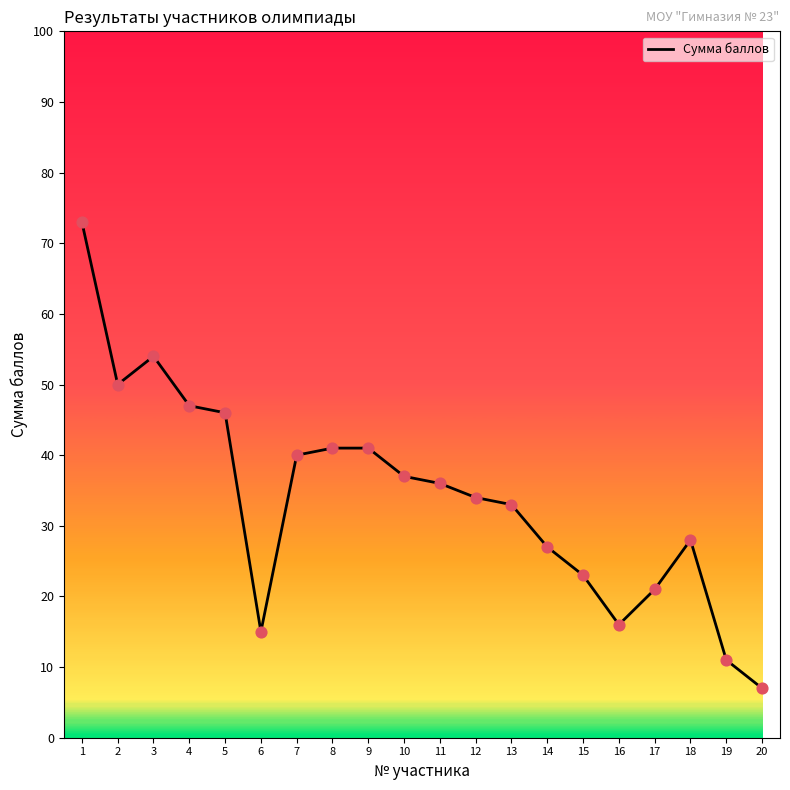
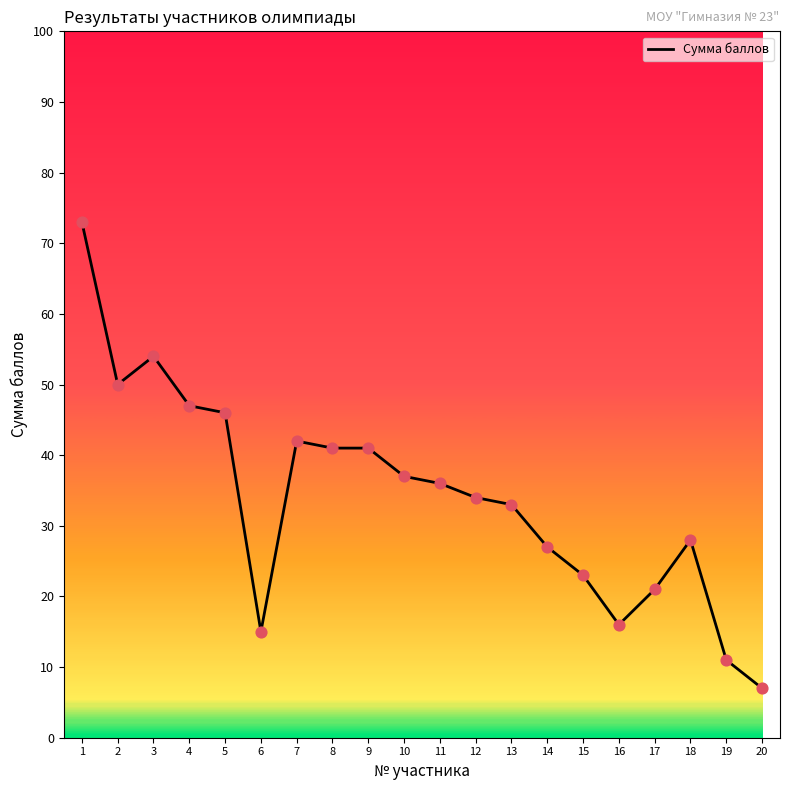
7: 40 -> 42
